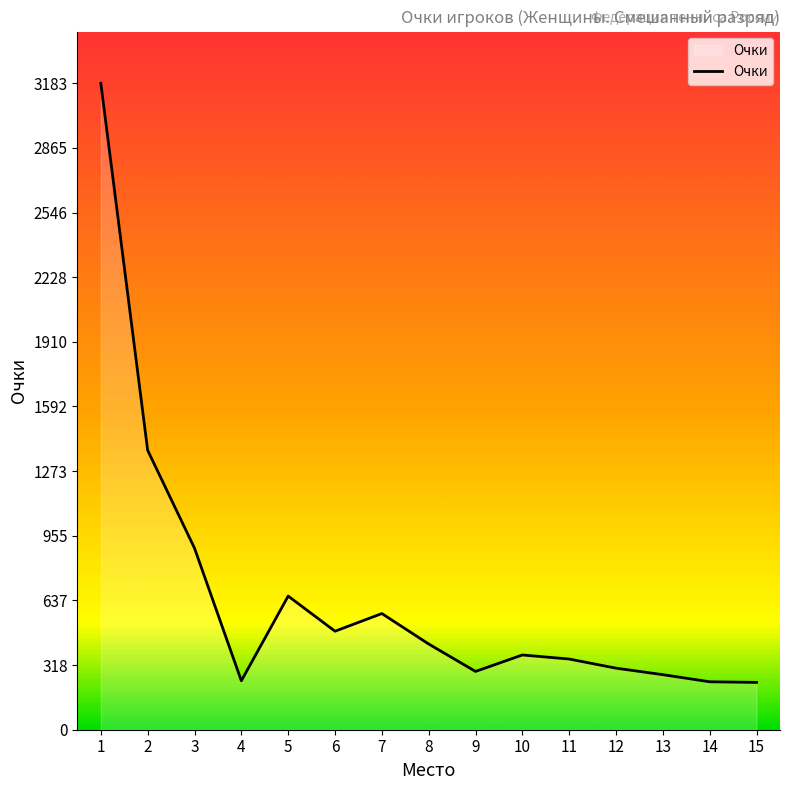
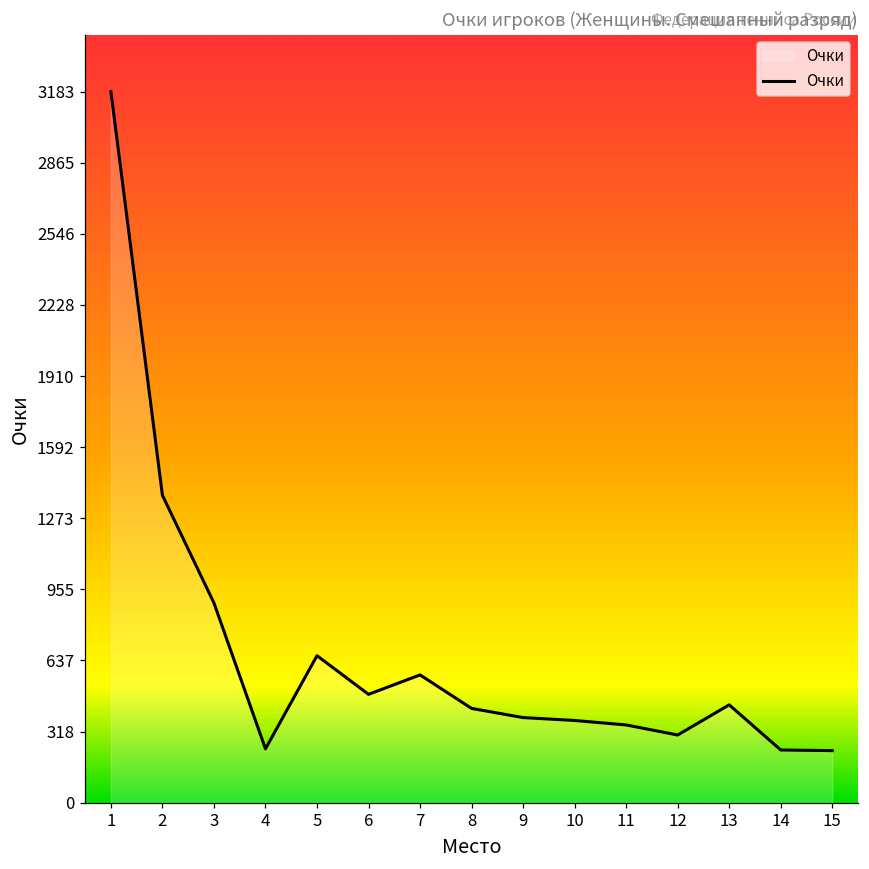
9: 290 -> 380
13: 270 -> 440
